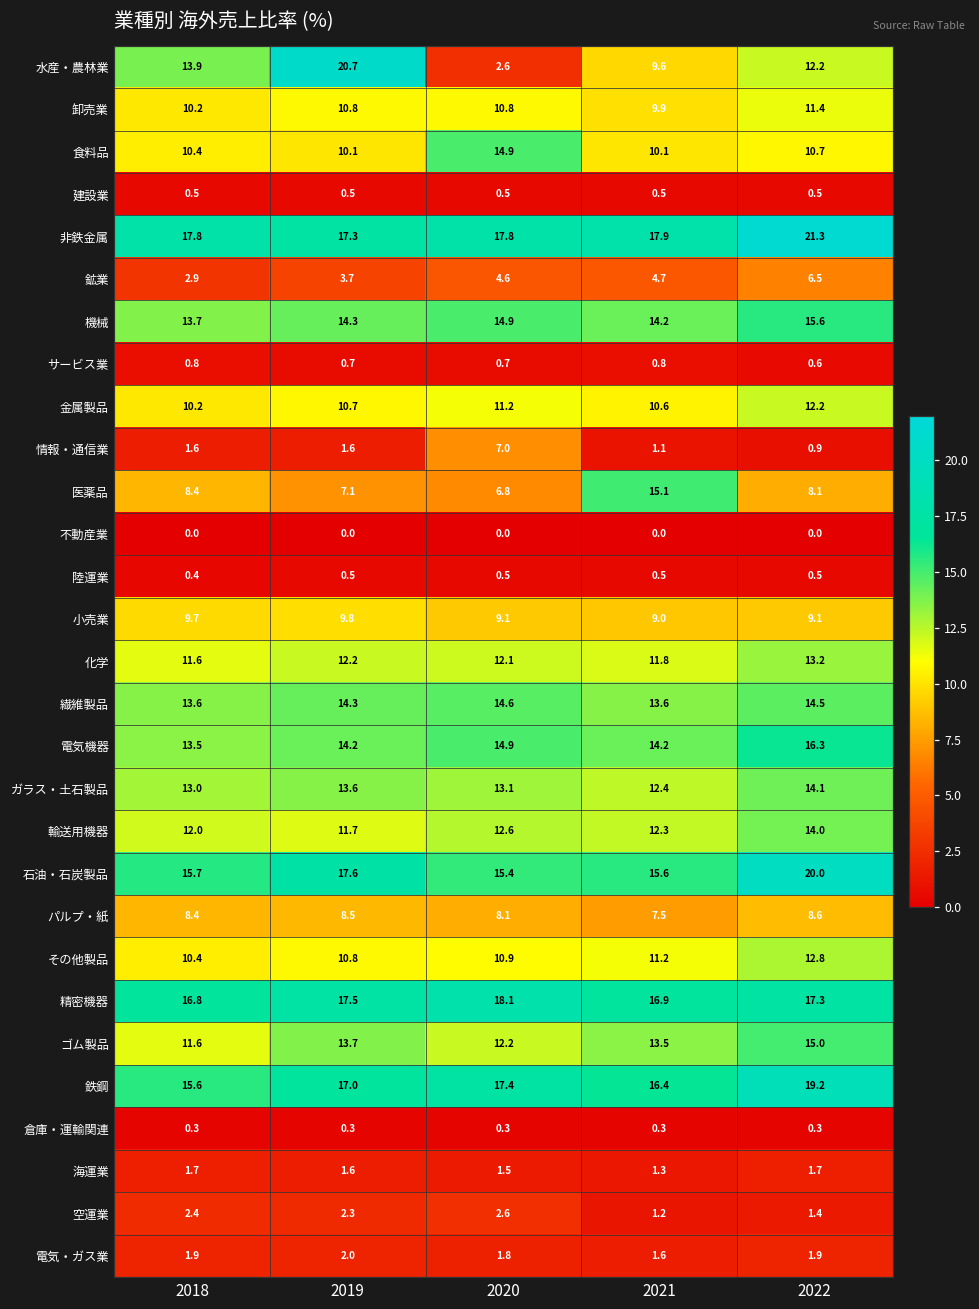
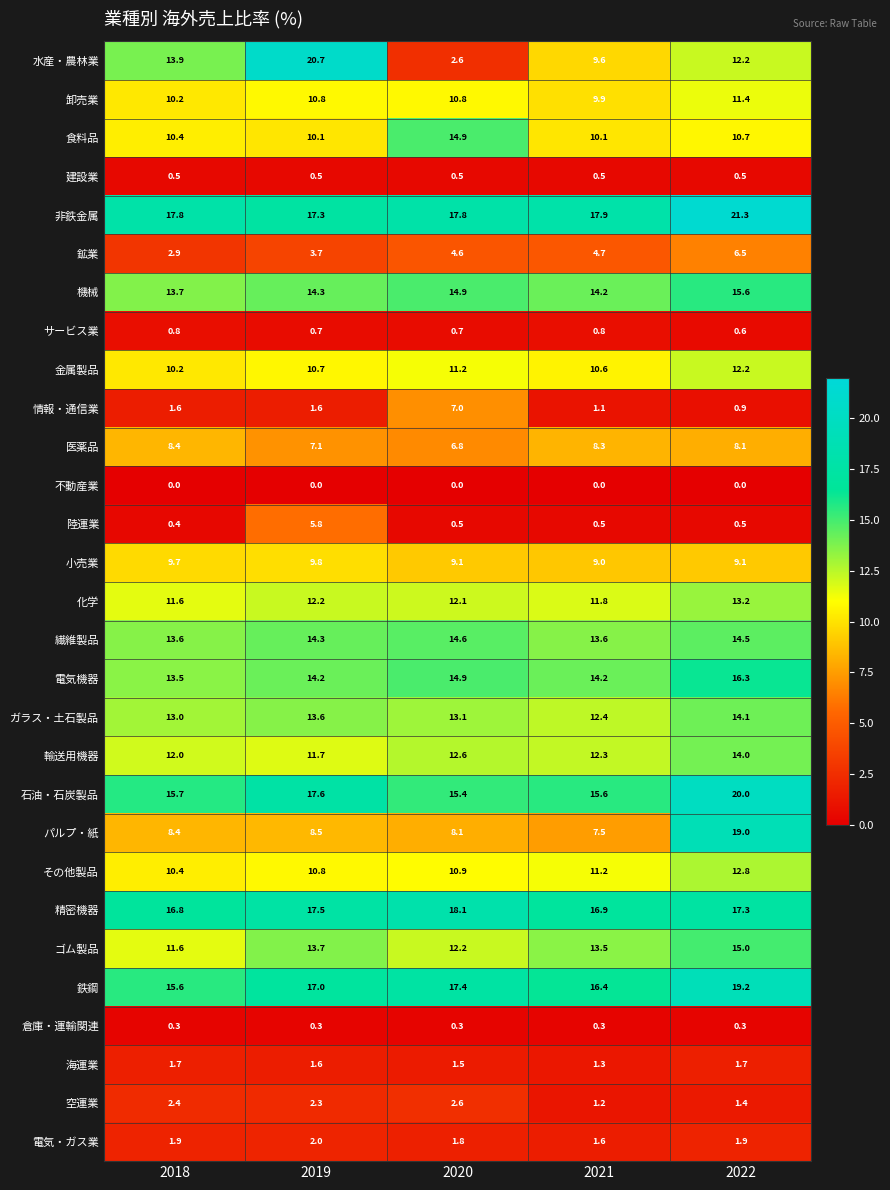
医薬品, 2021: 15.1 -> 8.3
陸運業, 2019: 0.5 -> 5.8
パルプ・紙, 2022: 8.6 -> 19.0
